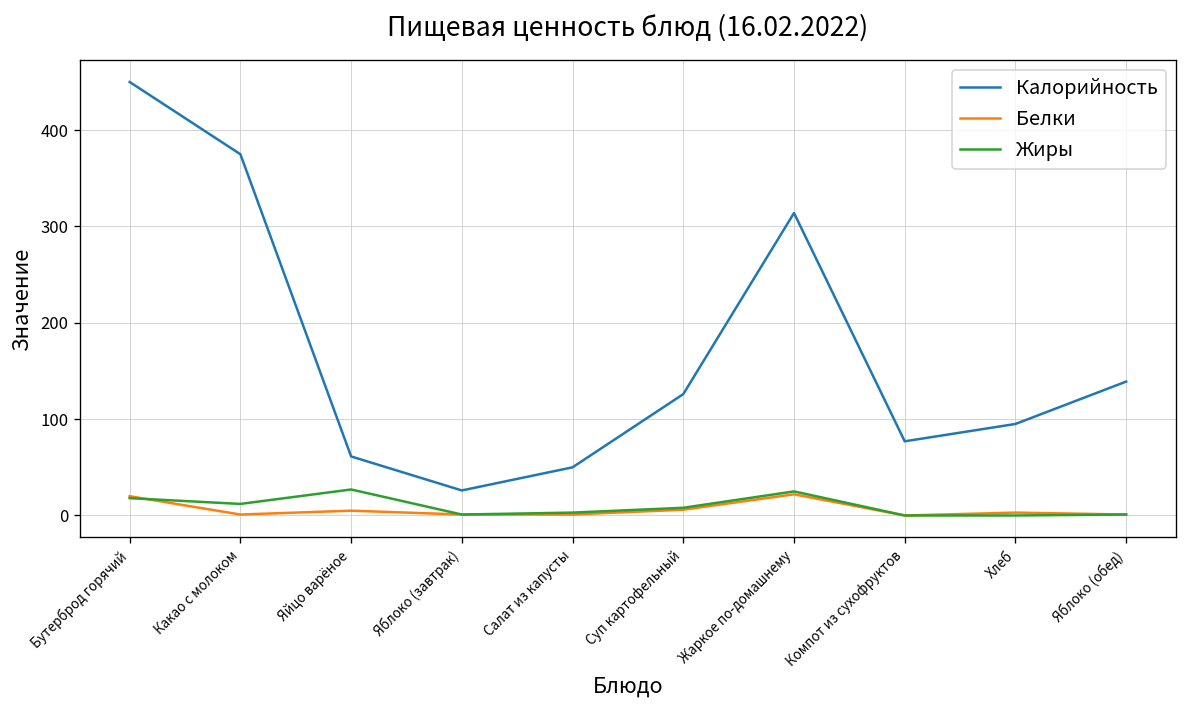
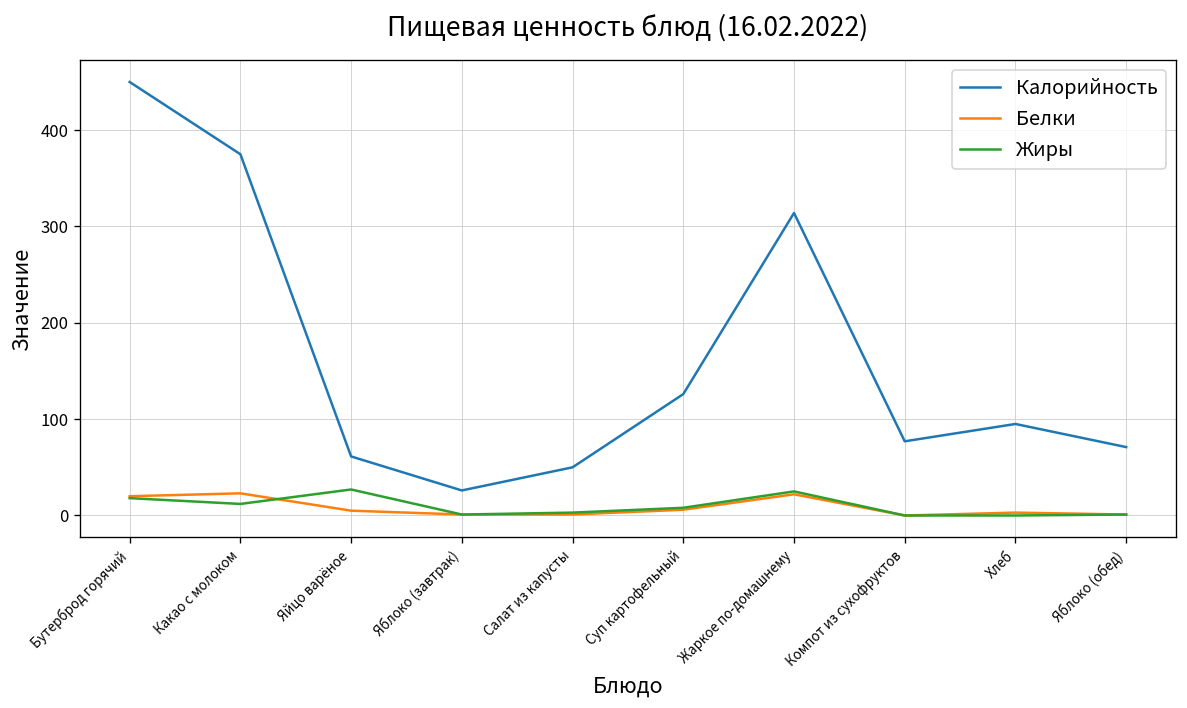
Белки, Какао с молоком: 0 -> 20
Калорийность, Яблоко (обед): 140 -> 70
